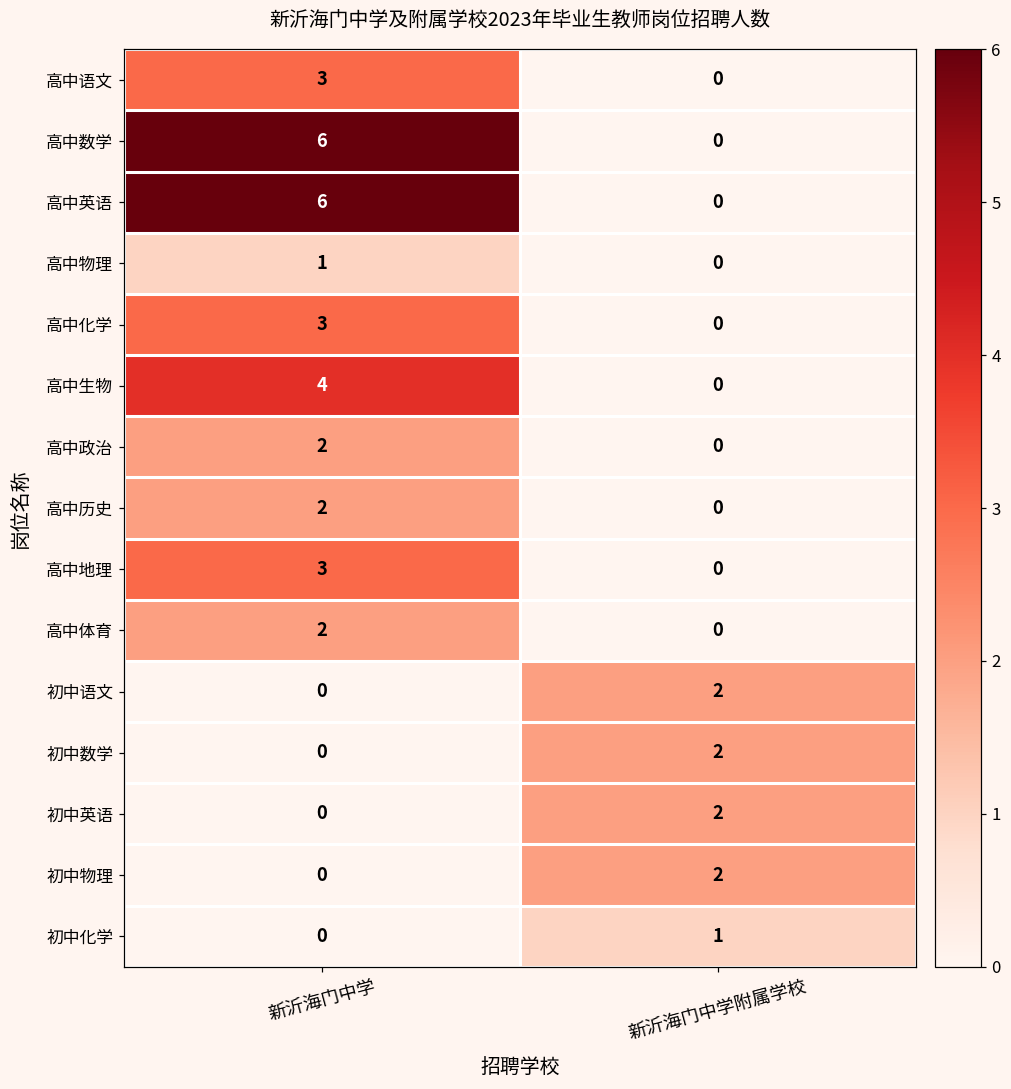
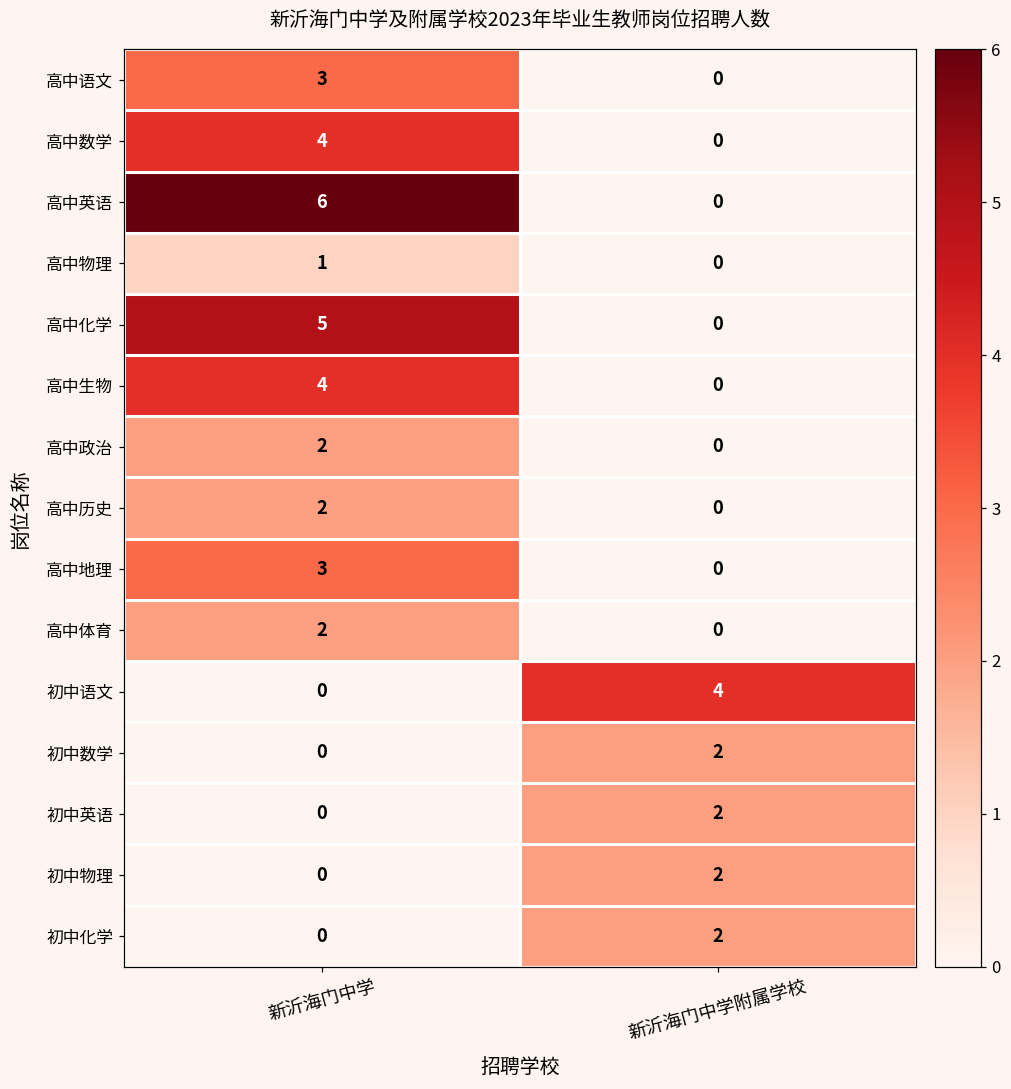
高中数学, 新沂海门中学: 6 -> 4
高中化学, 新沂海门中学: 3 -> 5
初中语文, 新沂海门中学附属学校: 2 -> 4
初中化学, 新沂海门中学附属学校: 1 -> 2
